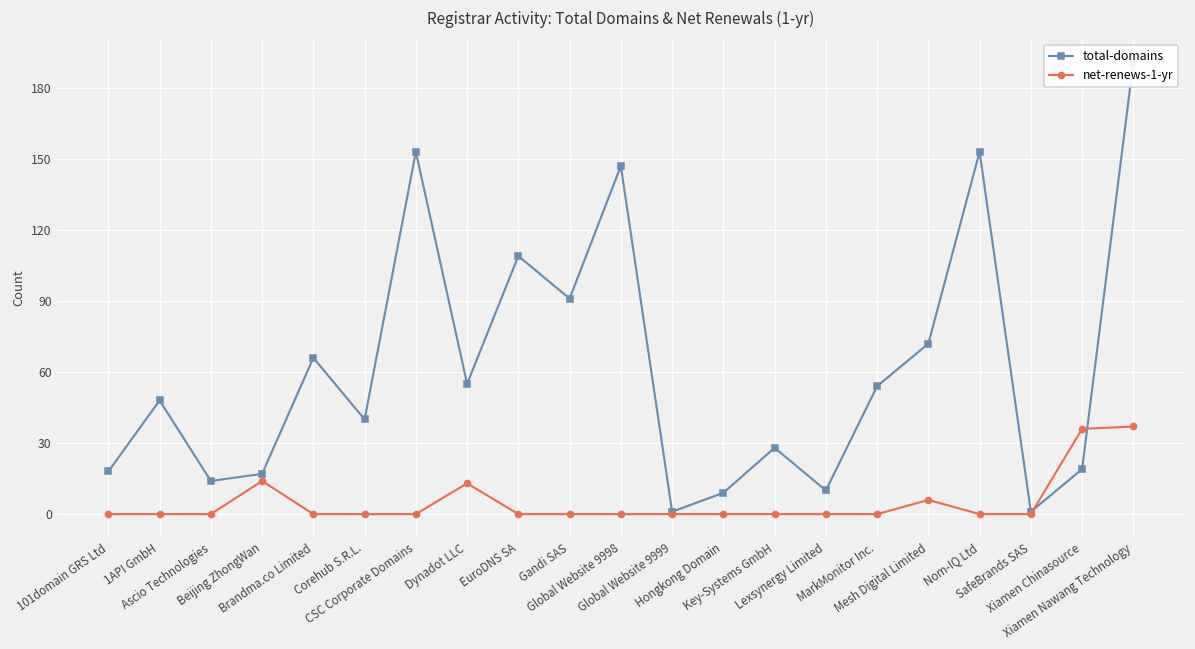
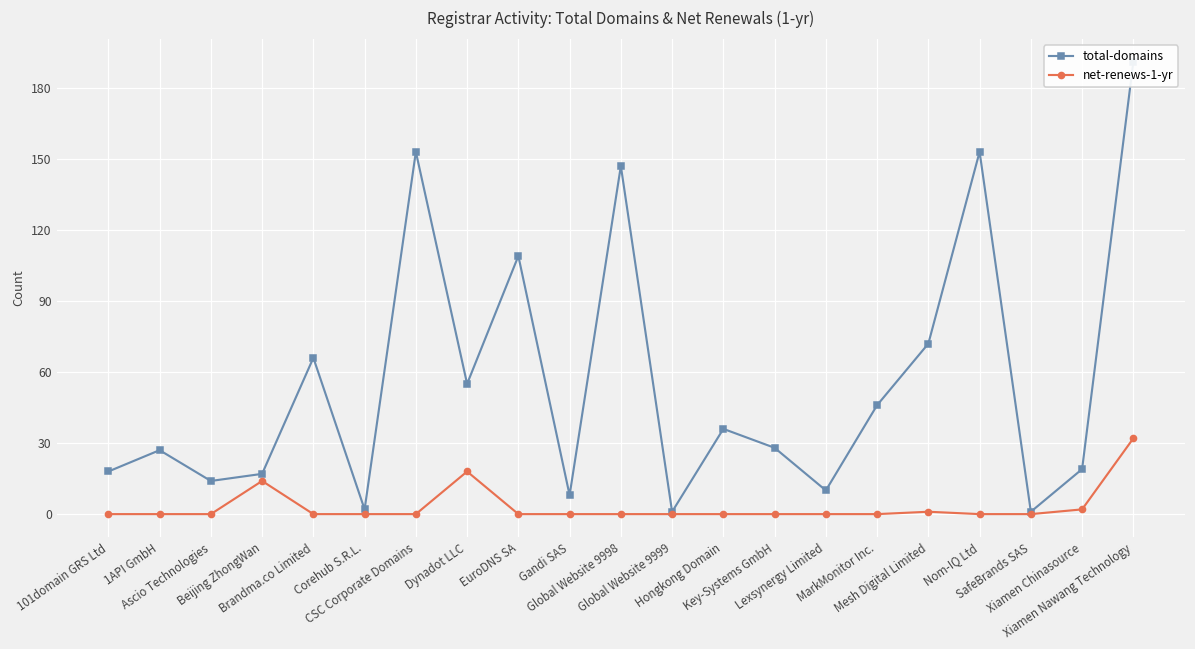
total-domains, 1API GmbH: 48 -> 27
total-domains, Corehub S.R.L.: 40 -> 2
net-renews-1-yr, Dynadot LLC: 13 -> 18
total-domains, Gandi SAS: 91 -> 8
total-domains, Hongkong Domain: 9 -> 36
total-domains, MarkMonitor Inc.: 54 -> 46
net-renews-1-yr, Mesh Digital Limited: 6 -> 1
net-renews-1-yr, Xiamen Chinasource: 36 -> 2
net-renews-1-yr, Xiamen Nawang Technology: 37 -> 32
